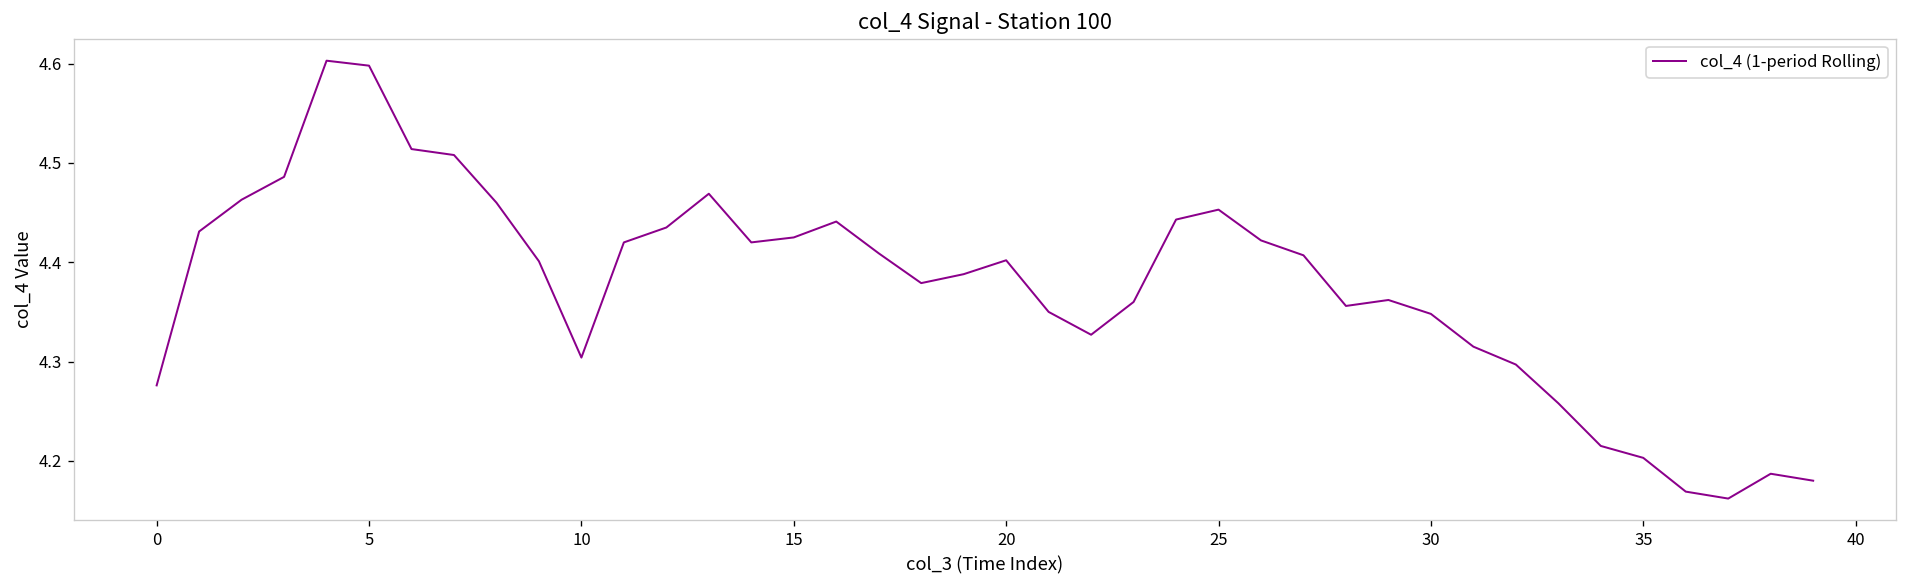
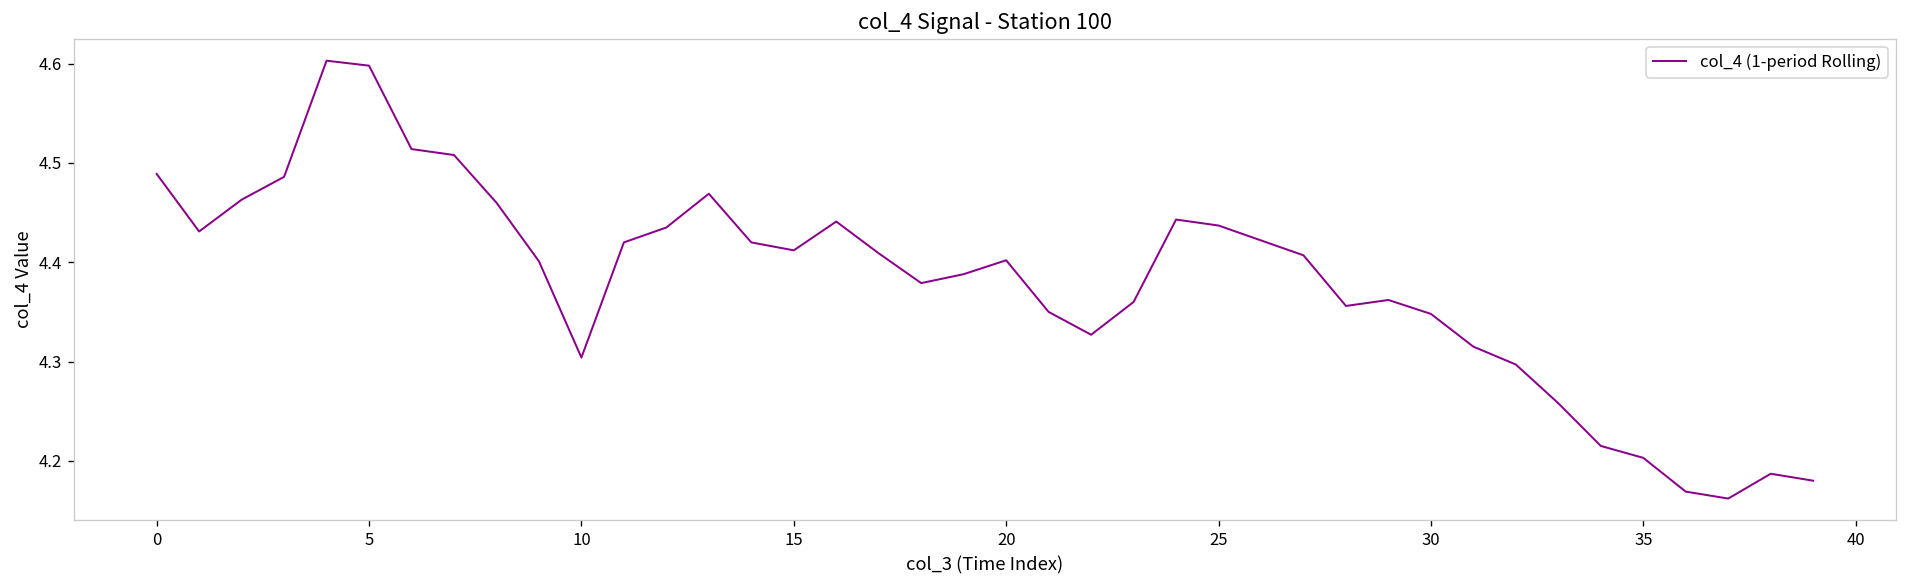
0: 4.28 -> 4.49
15: 4.43 -> 4.41
25: 4.45 -> 4.44
